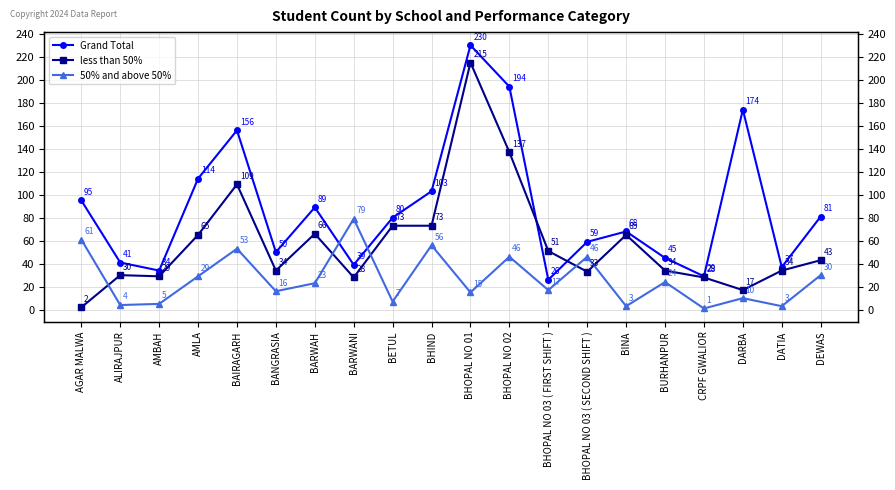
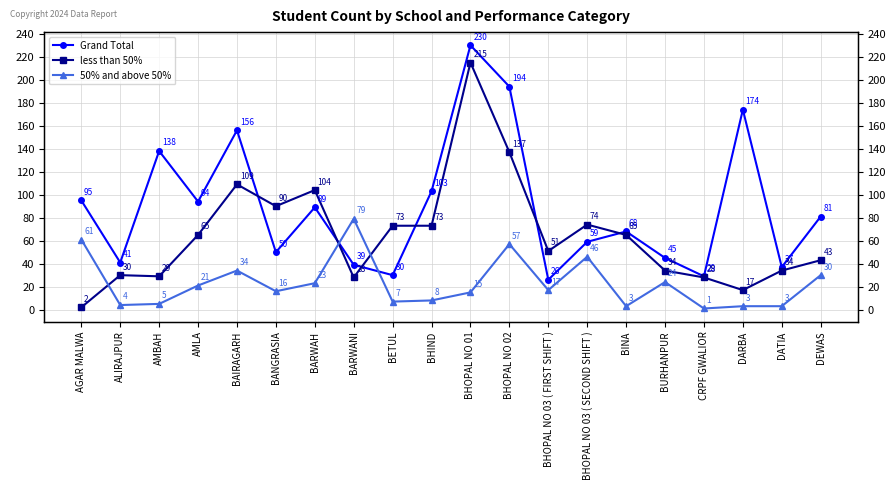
Grand Total, AMBAH: 34 -> 138
Grand Total, AMLA: 114 -> 94
50% and above 50%, AMLA: 29 -> 21
50% and above 50%, BAIRAGARH: 53 -> 34
less than 50%, BANGRASIA: 34 -> 90
less than 50%, BARWAH: 66 -> 104
Grand Total, BETUL: 80 -> 30
50% and above 50%, BHIND: 56 -> 8
50% and above 50%, BHOPAL NO 02: 46 -> 57
less than 50%, BHOPAL NO 03 ( SECOND SHIFT ): 33 -> 74
50% and above 50%, DARBA: 10 -> 3
